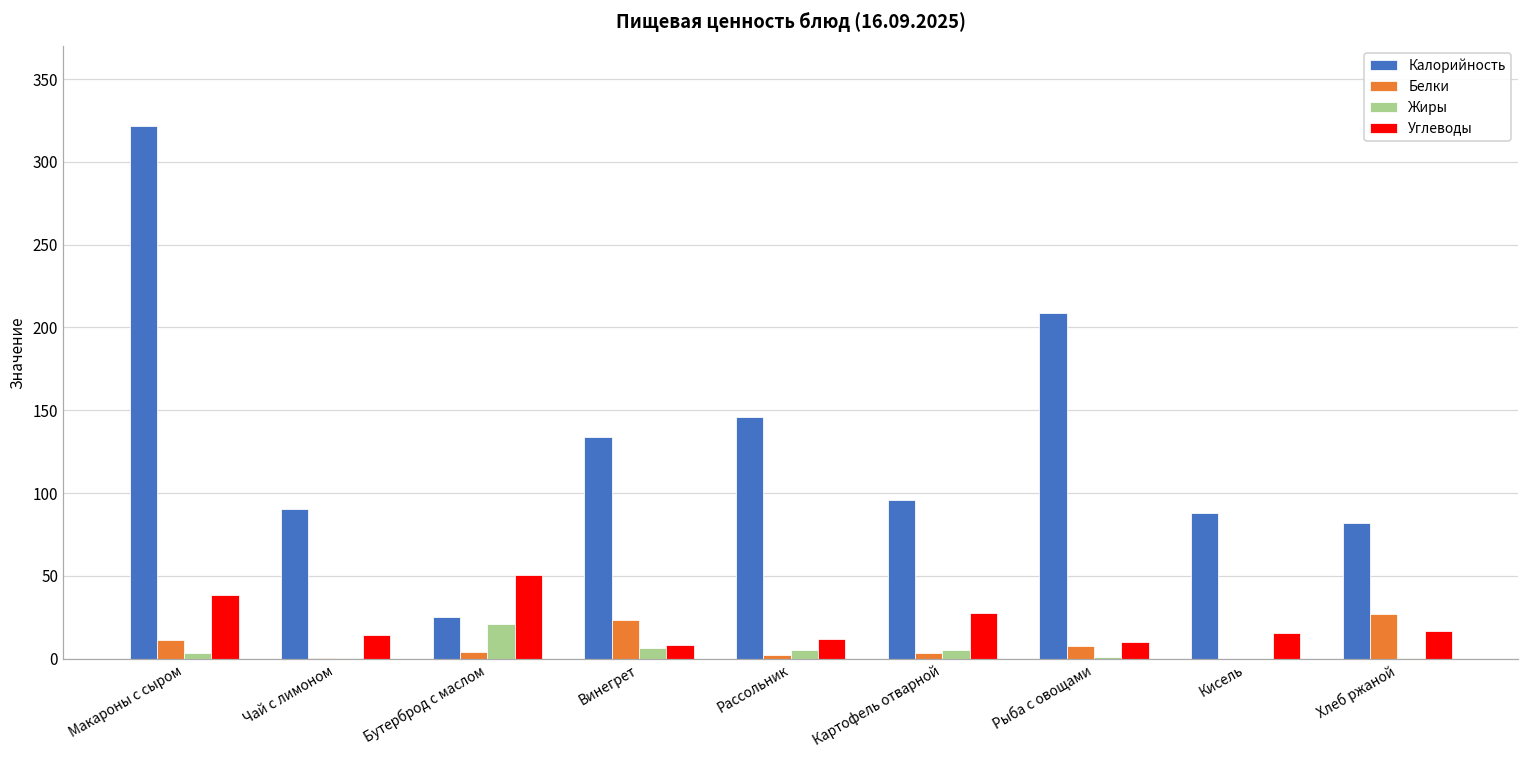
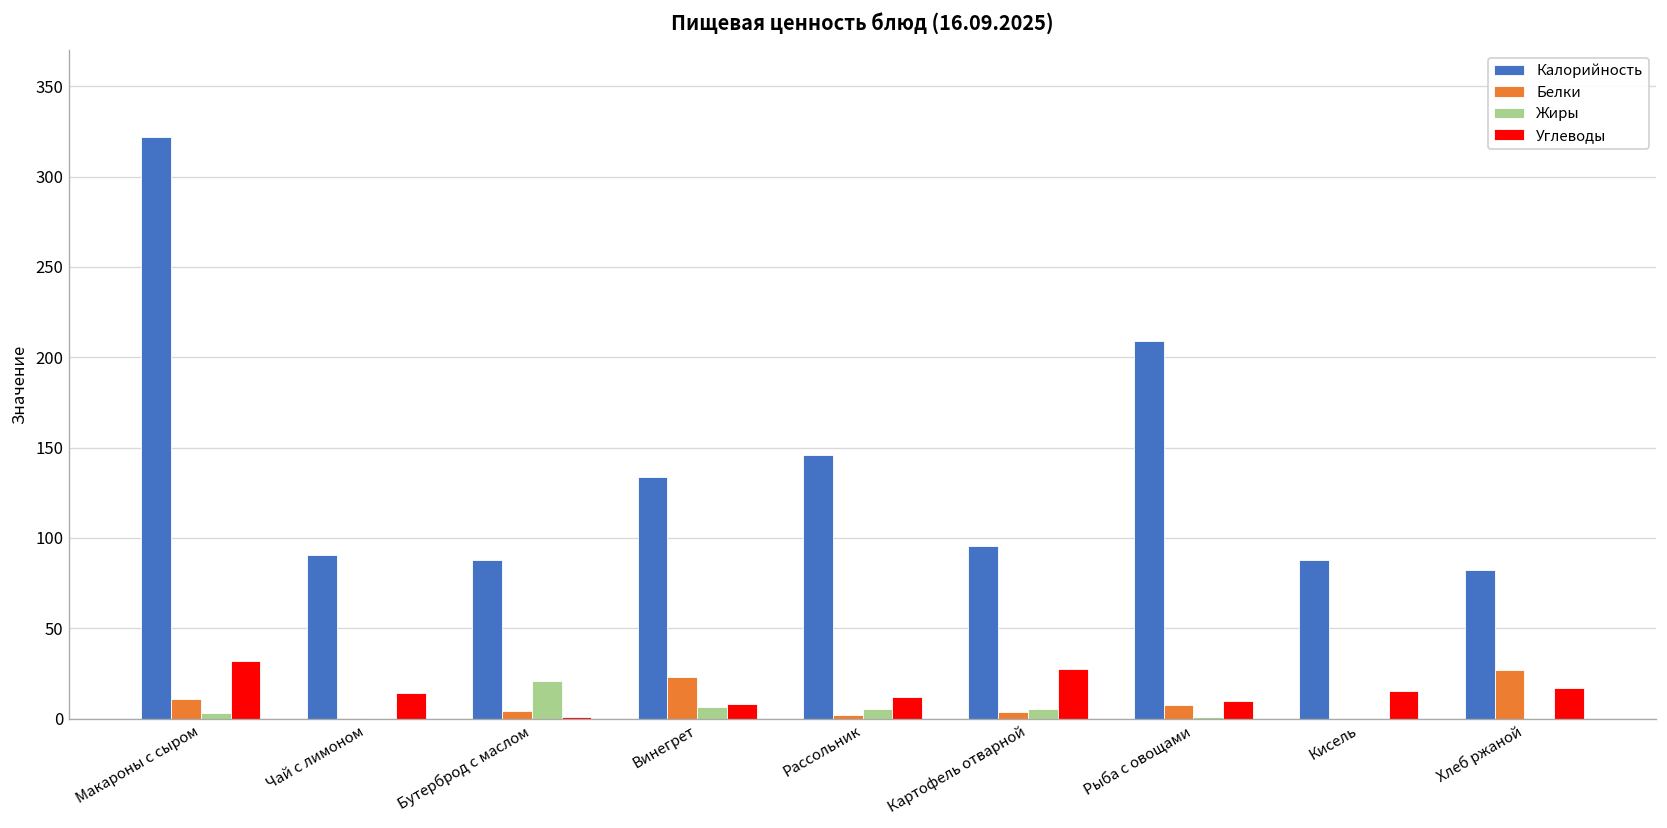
Углеводы, Макароны с сыром: 39 -> 32
Калорийность, Бутерброд с маслом: 25 -> 88
Углеводы, Бутерброд с маслом: 51 -> 1
